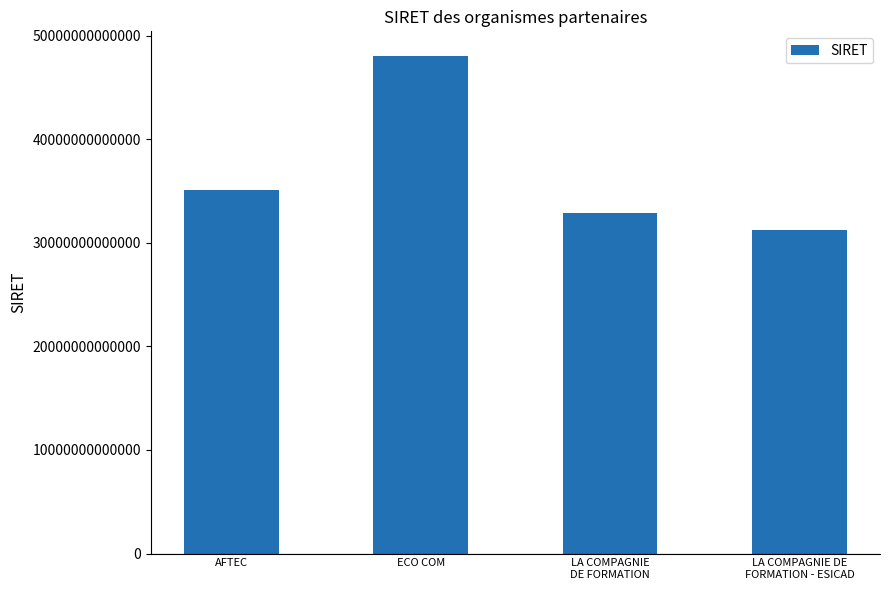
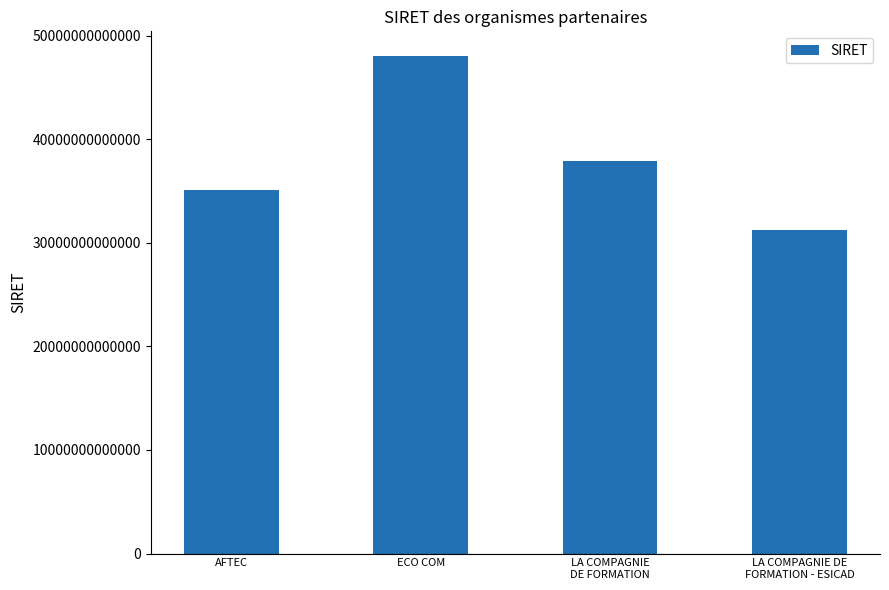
LA COMPAGNIE DE FORMATION: 32900000000000 -> 37900000000000
